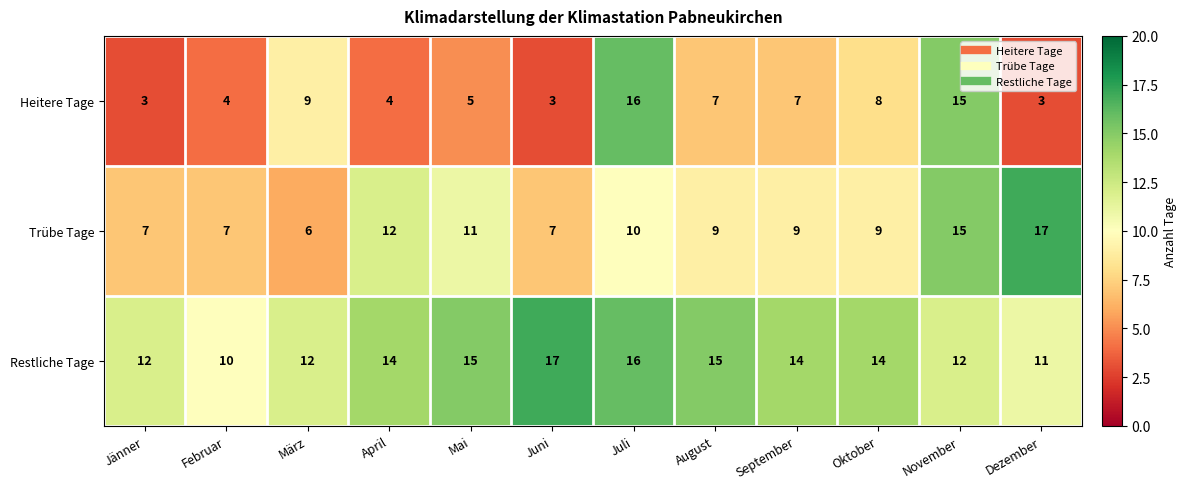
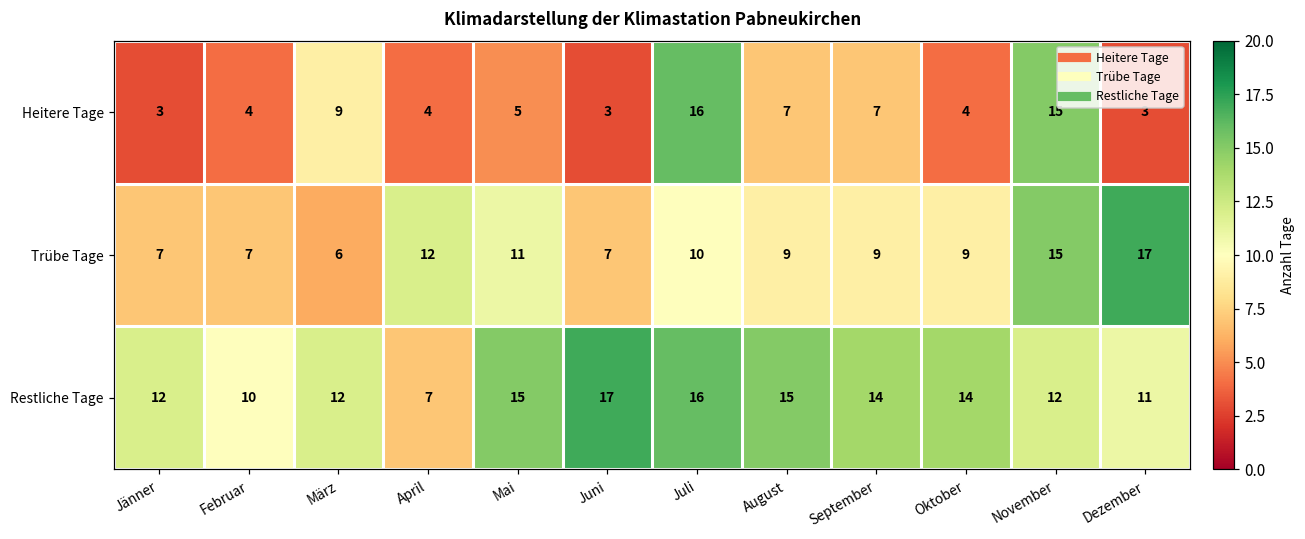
Heitere Tage, Oktober: 8 -> 4
Restliche Tage, April: 14 -> 7
